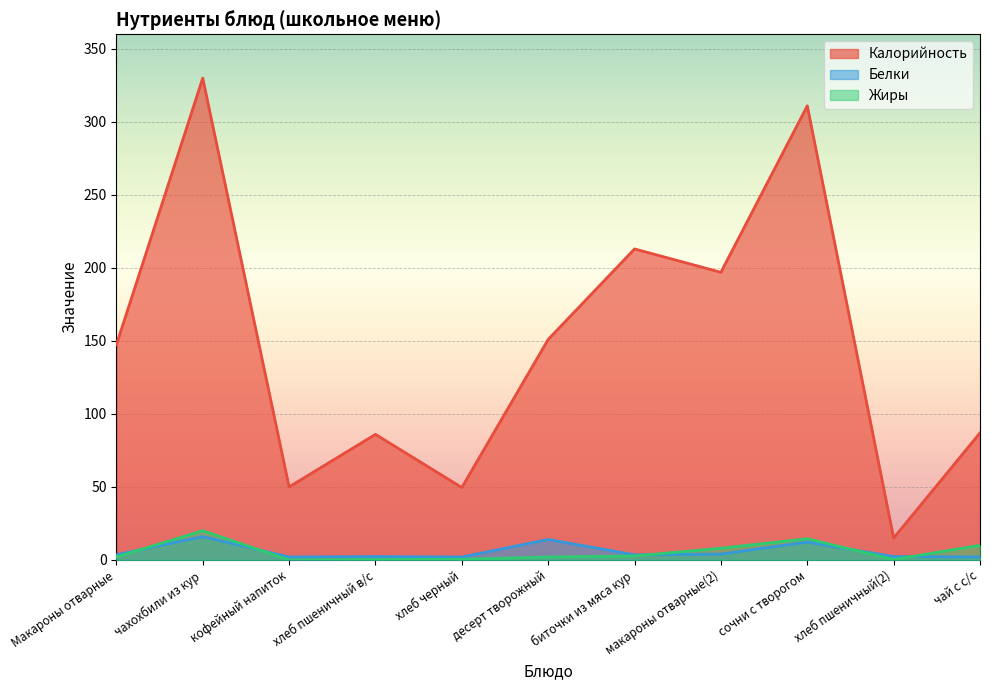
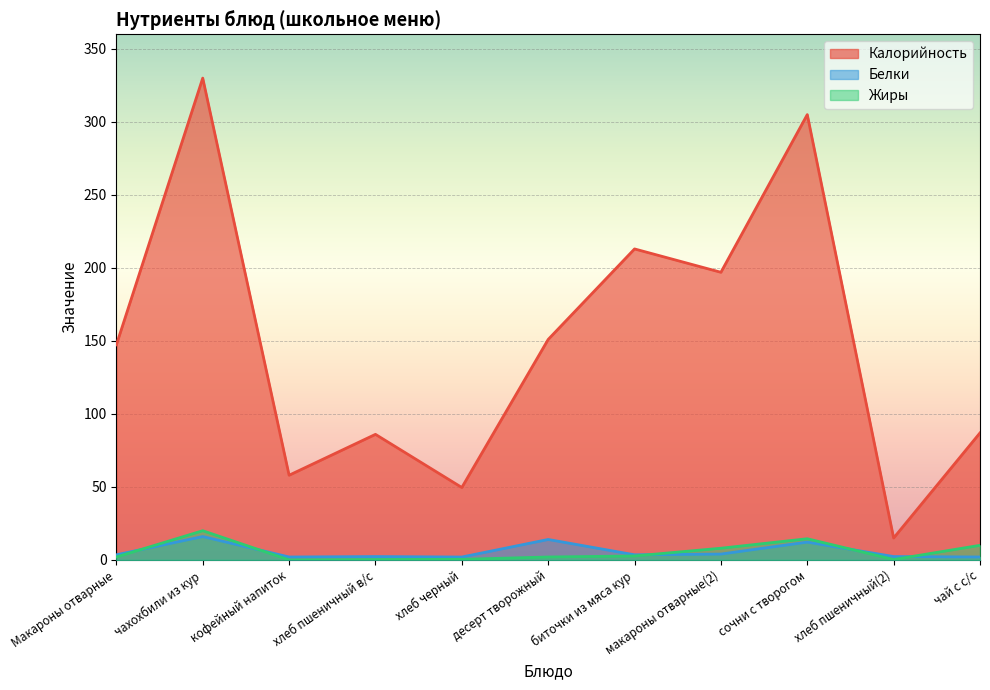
Калорийность, кофейный напиток: 50 -> 58
Калорийность, сочни с творогом: 311 -> 305
